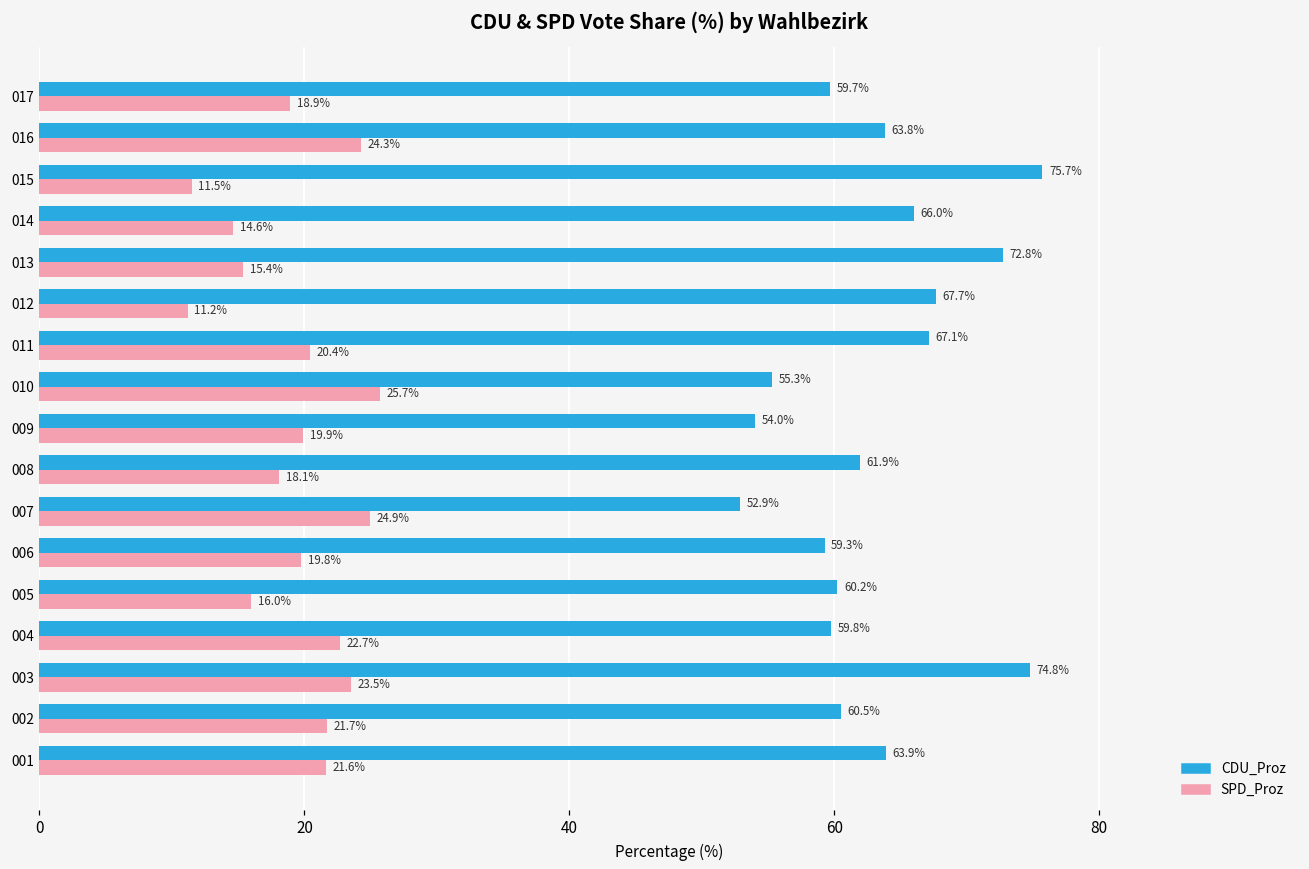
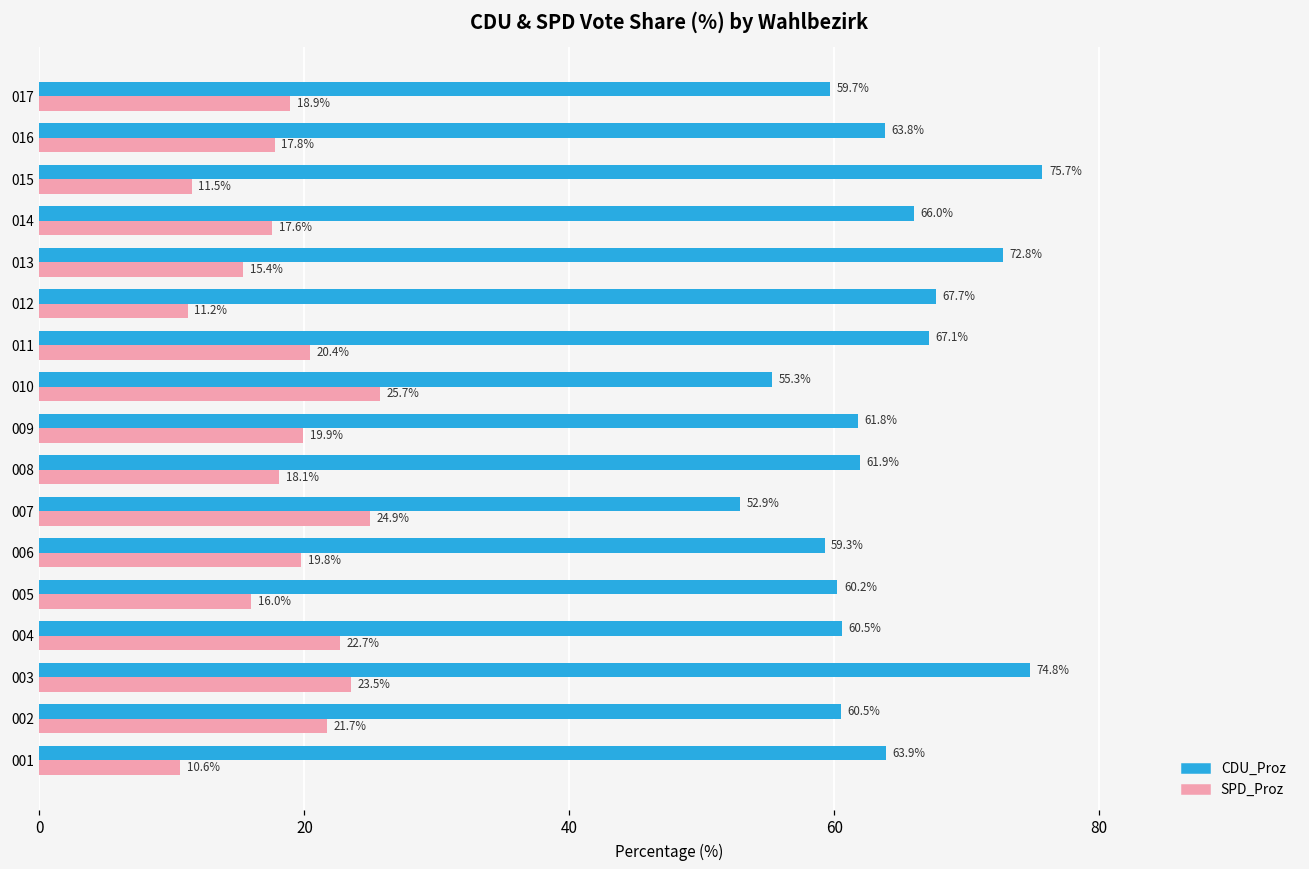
SPD_Proz, 016: 24.3% -> 17.8%
SPD_Proz, 014: 14.6% -> 17.6%
CDU_Proz, 009: 54.0% -> 61.8%
CDU_Proz, 004: 59.8% -> 60.5%
SPD_Proz, 001: 21.6% -> 10.6%
